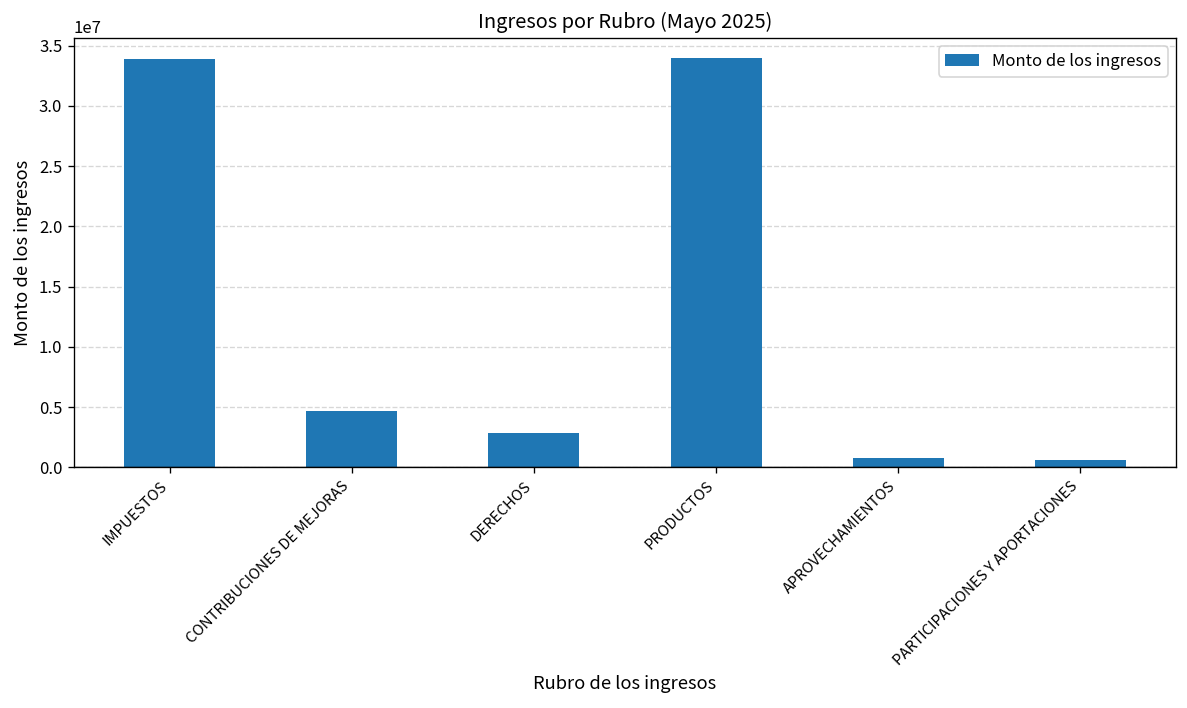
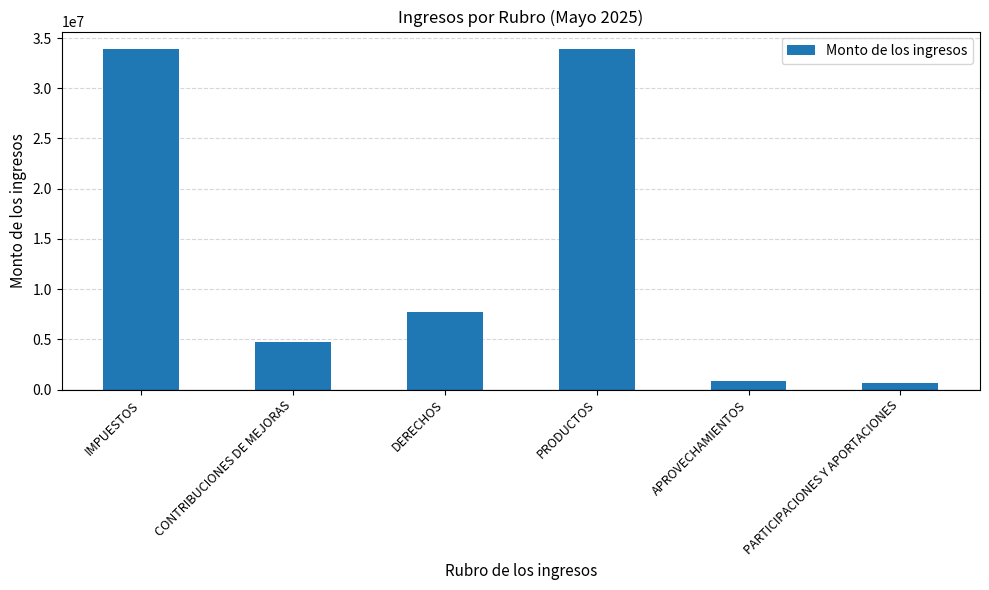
DERECHOS: 2900000 -> 7700000
